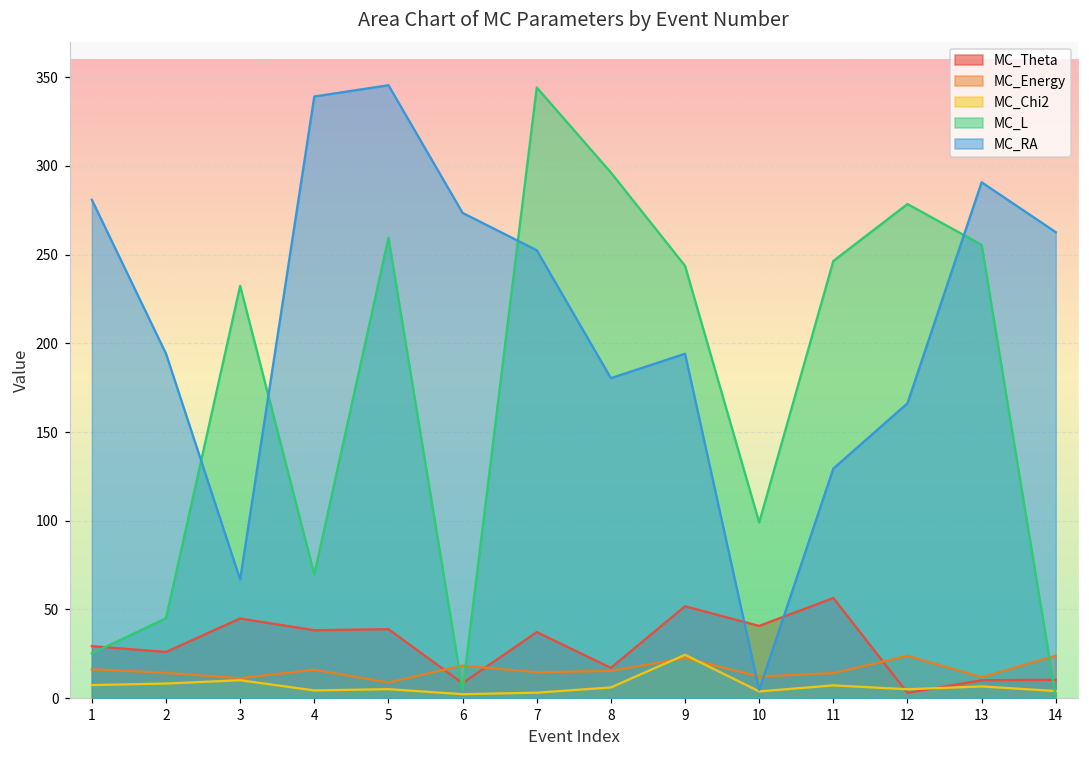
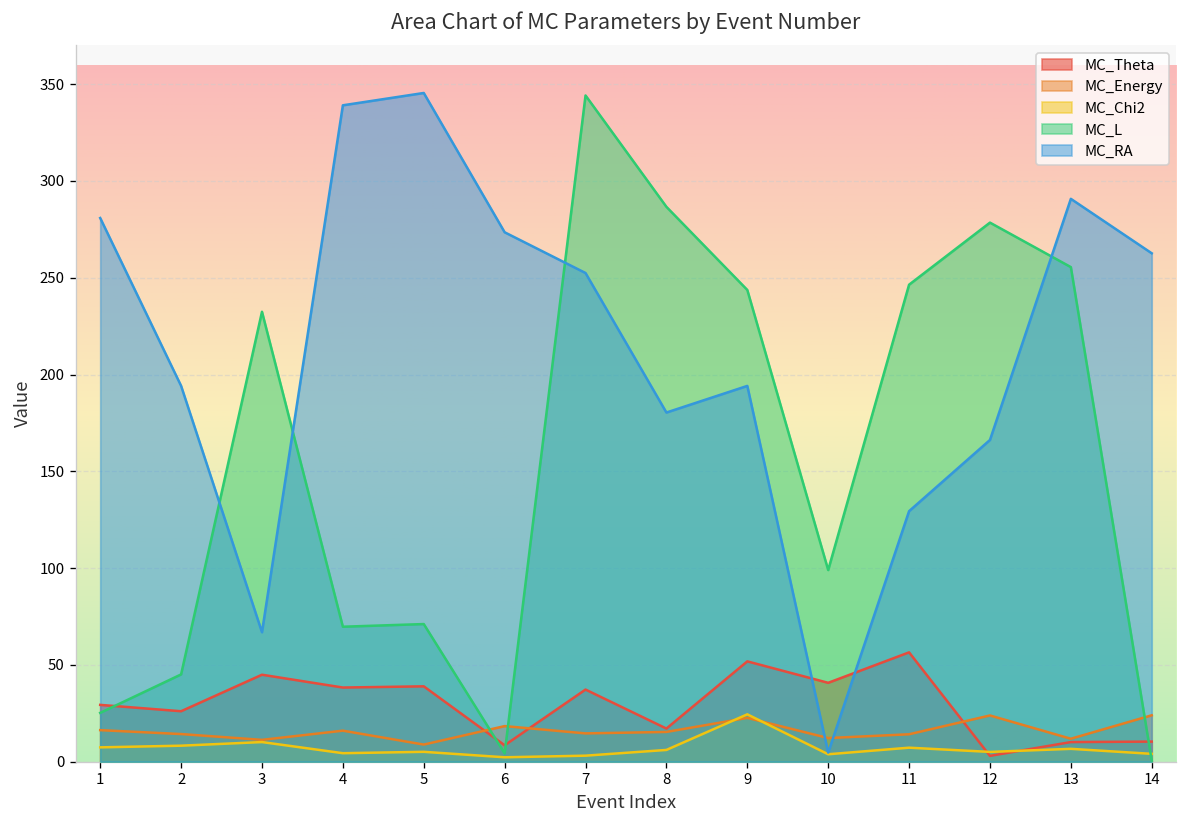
MC_L, 5: 260 -> 71
MC_L, 8: 296 -> 287
